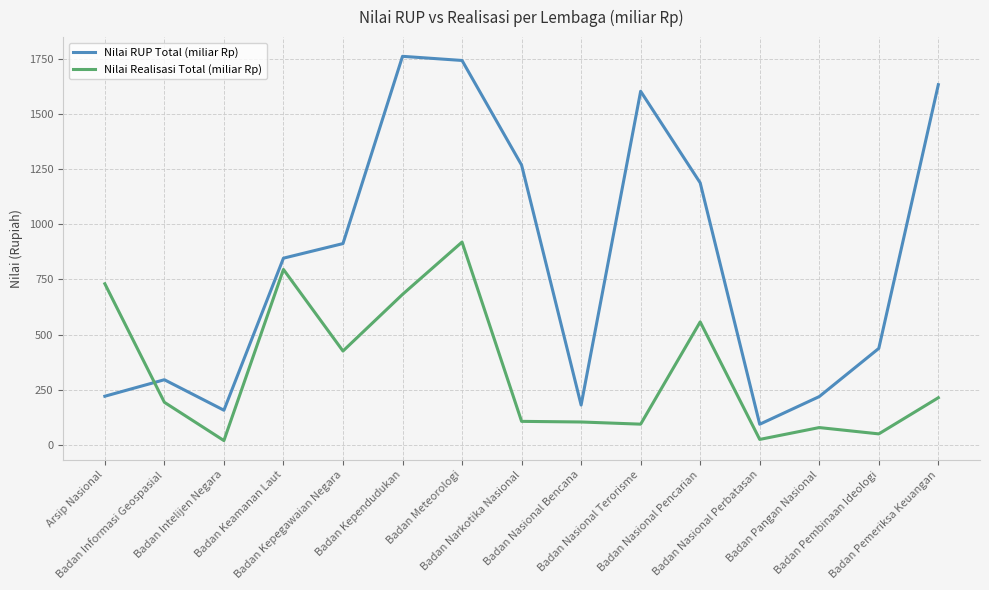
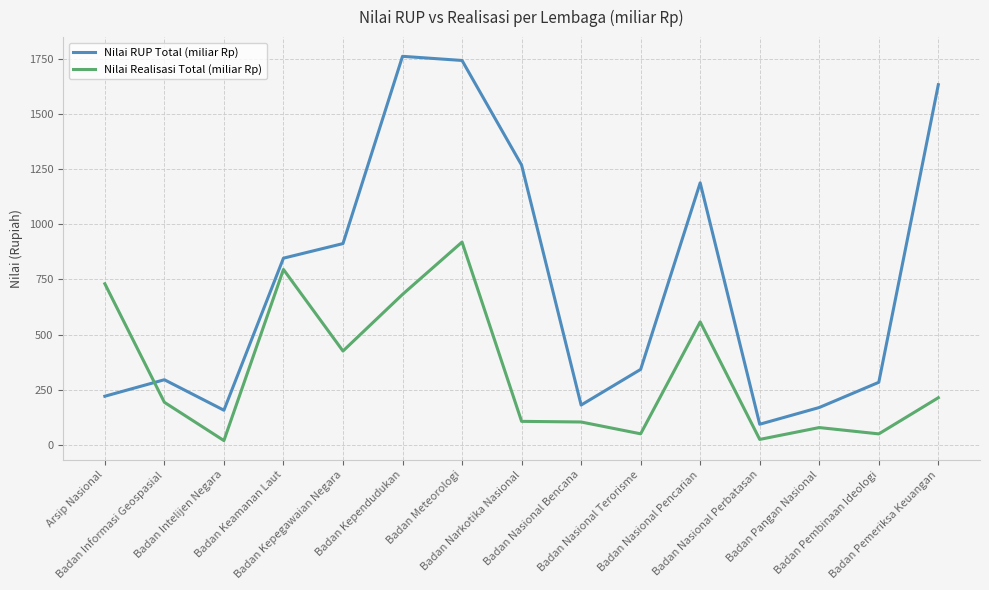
Nilai RUP Total (miliar Rp), Badan Nasional Terorisme: 1600 -> 340
Nilai Realisasi Total (miliar Rp), Badan Nasional Terorisme: 90 -> 50
Nilai RUP Total (miliar Rp), Badan Pangan Nasional: 220 -> 170
Nilai RUP Total (miliar Rp), Badan Pembinaan Ideologi: 440 -> 280
